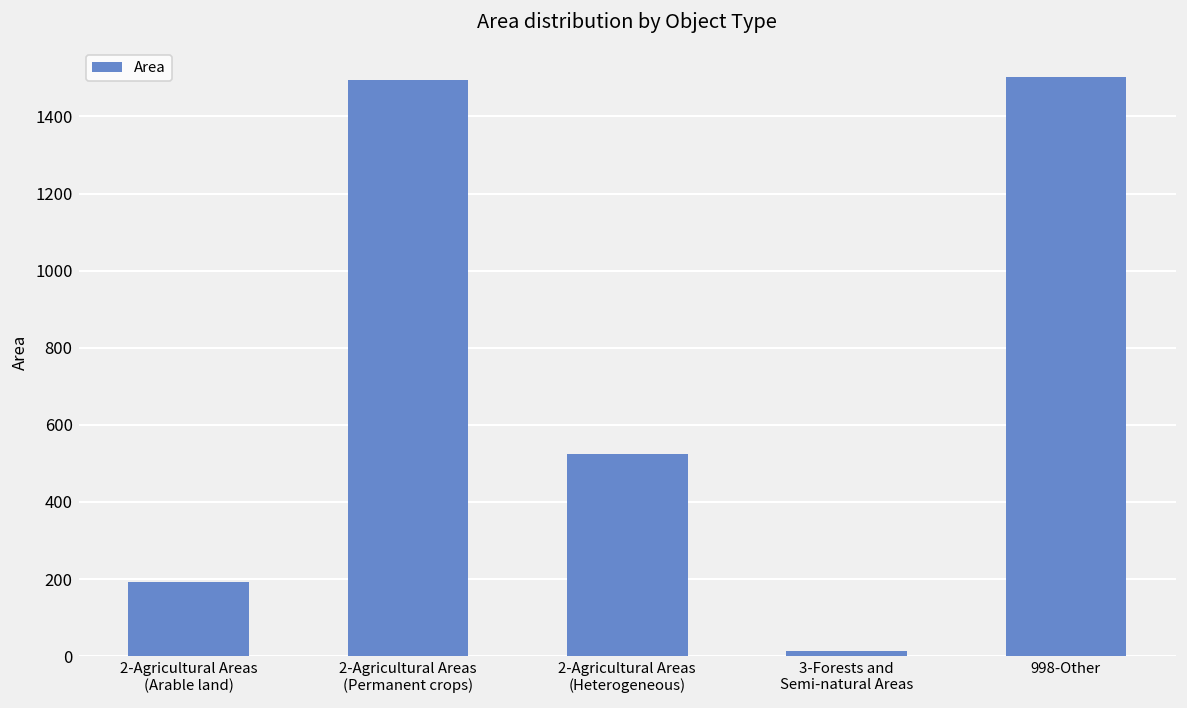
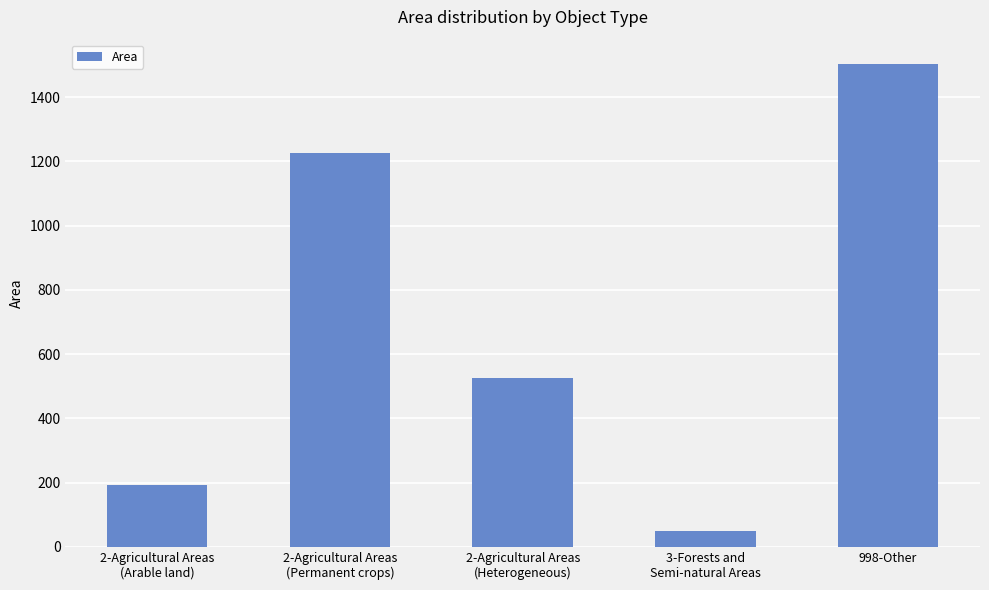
2-Agricultural Areas (Permanent crops): 1490 -> 1230
3-Forests and Semi-natural Areas: 10 -> 50
